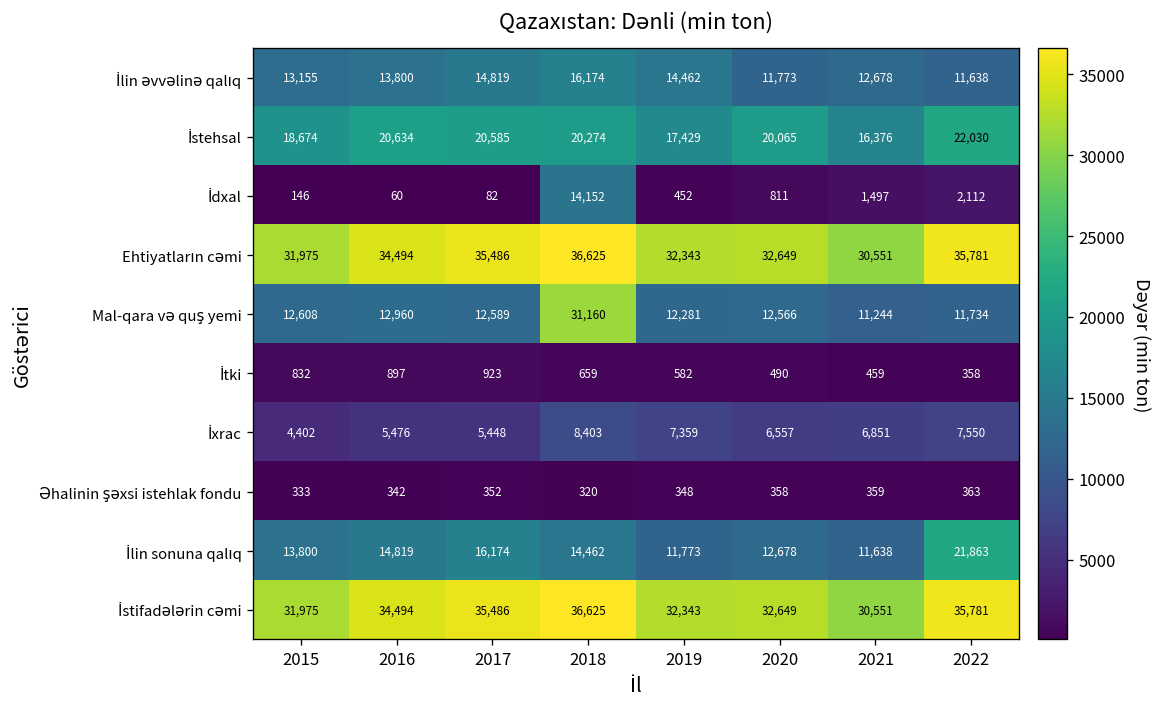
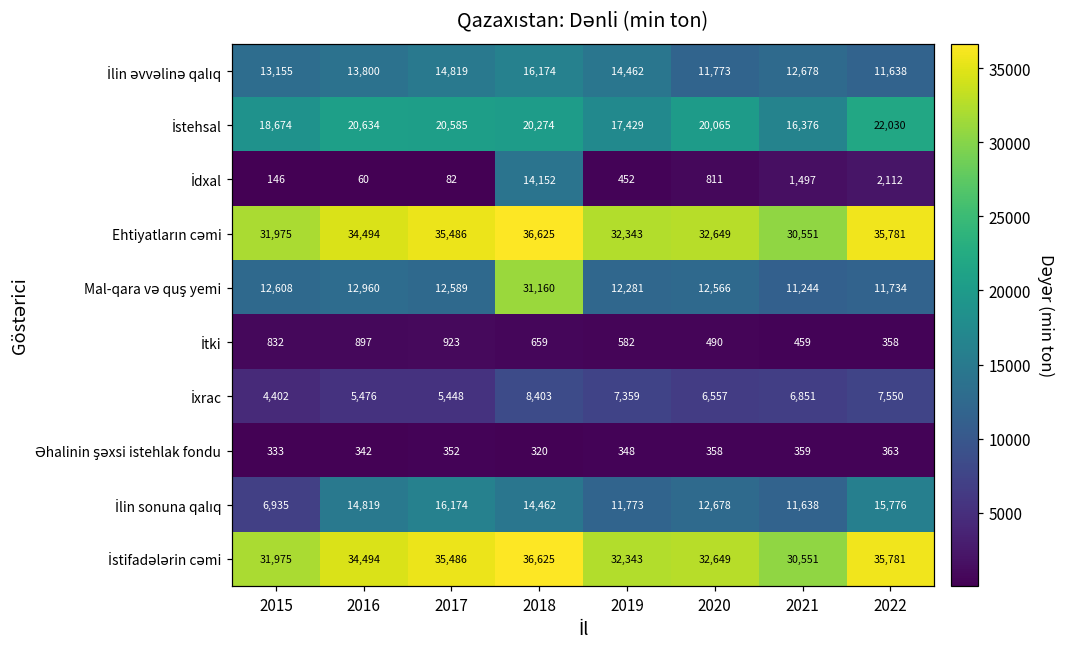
İlin sonuna qalıq, 2015: 13,800 -> 6,935
İlin sonuna qalıq, 2022: 21,863 -> 15,776
